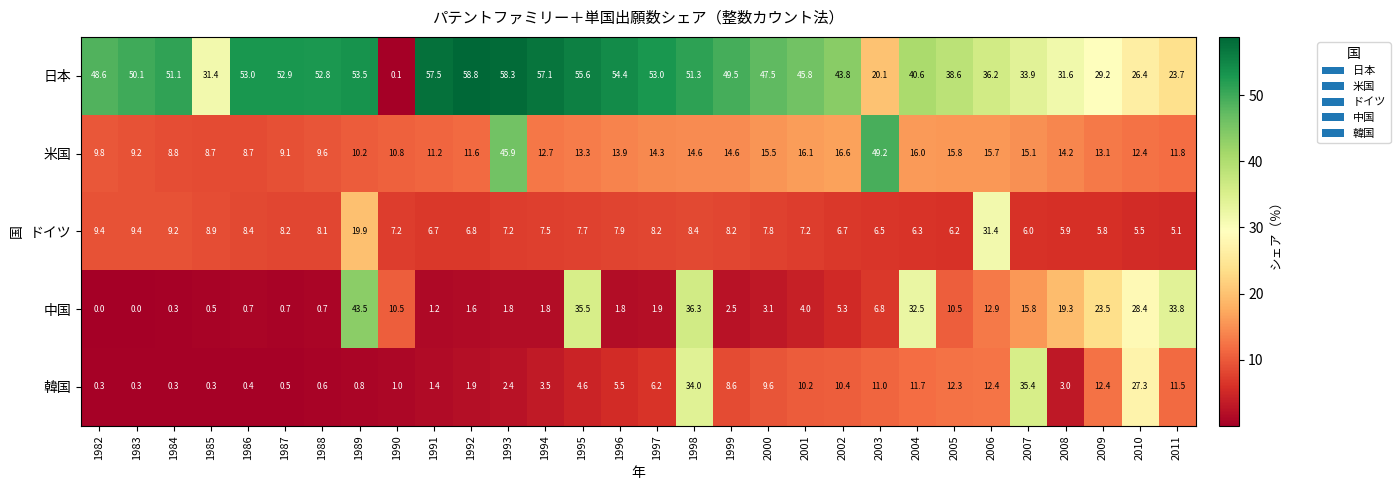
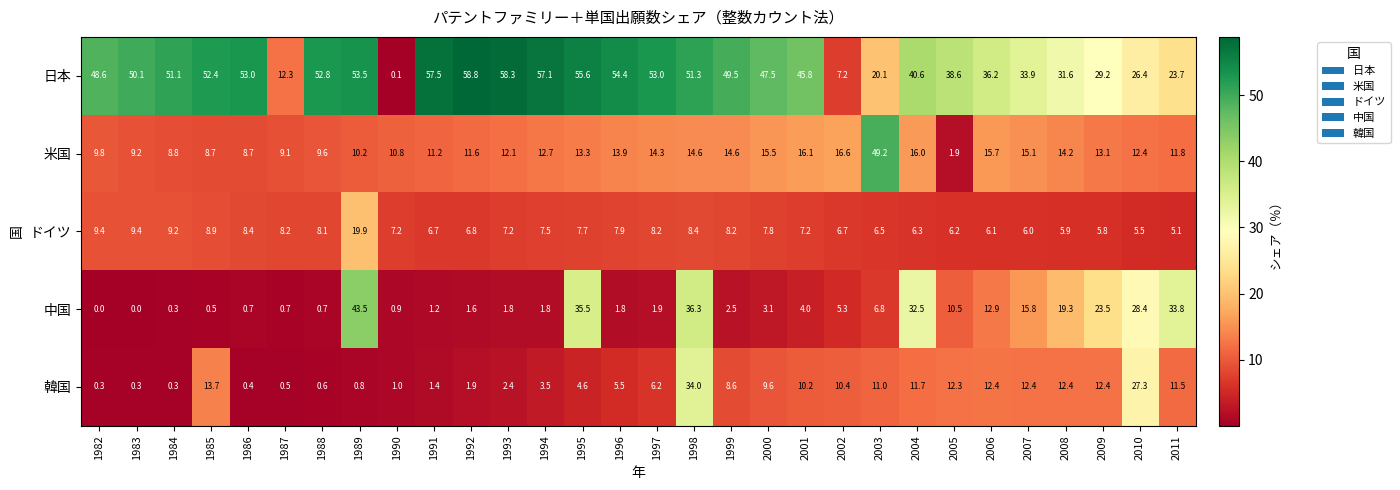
日本, 1985: 31.4 -> 52.4
日本, 1987: 52.9 -> 12.3
日本, 2002: 43.8 -> 7.2
米国, 1993: 45.9 -> 12.1
米国, 2005: 15.8 -> 1.9
ドイツ, 2006: 31.4 -> 6.1
中国, 1990: 10.5 -> 0.9
韓国, 1985: 0.3 -> 13.7
韓国, 2007: 35.4 -> 12.4
韓国, 2008: 3.0 -> 12.4
